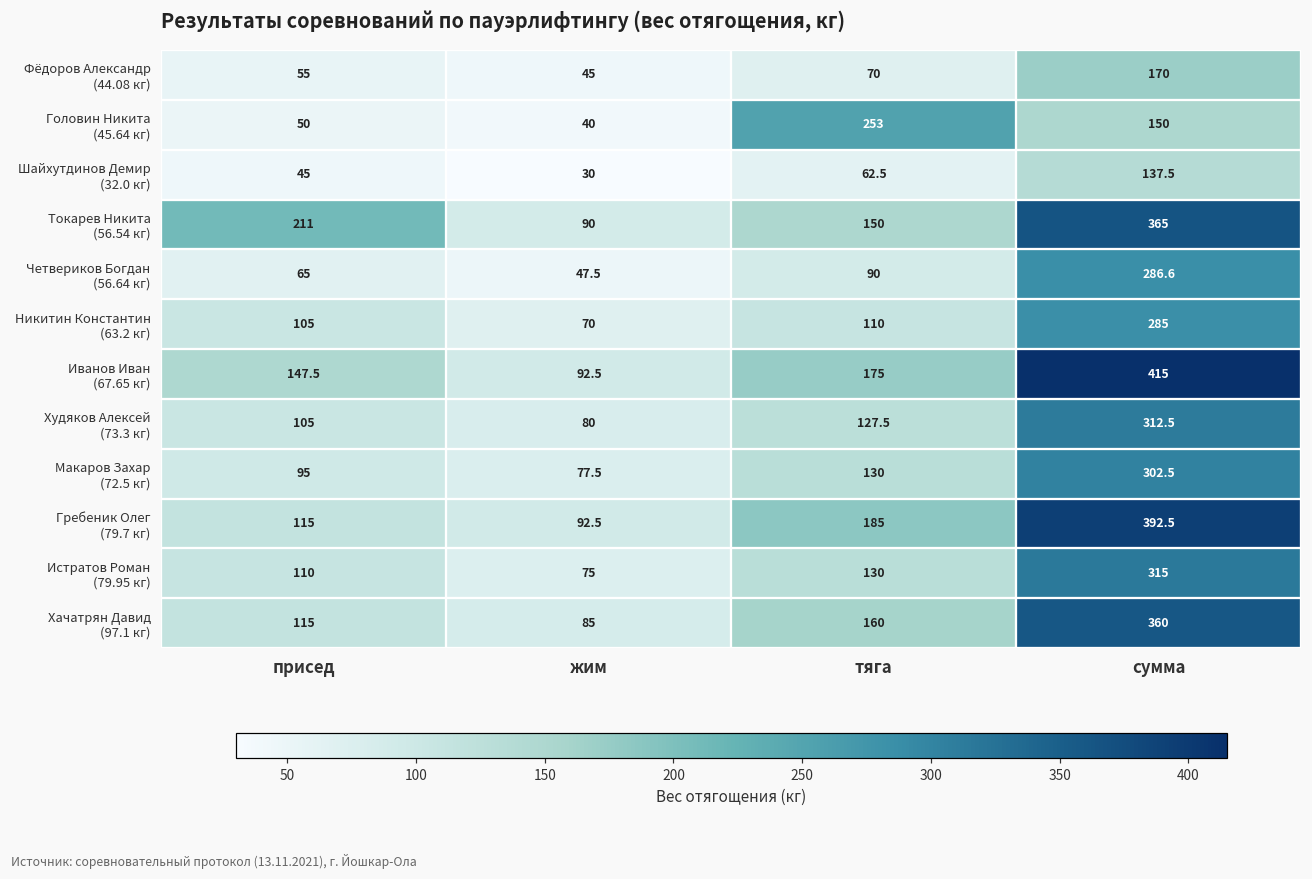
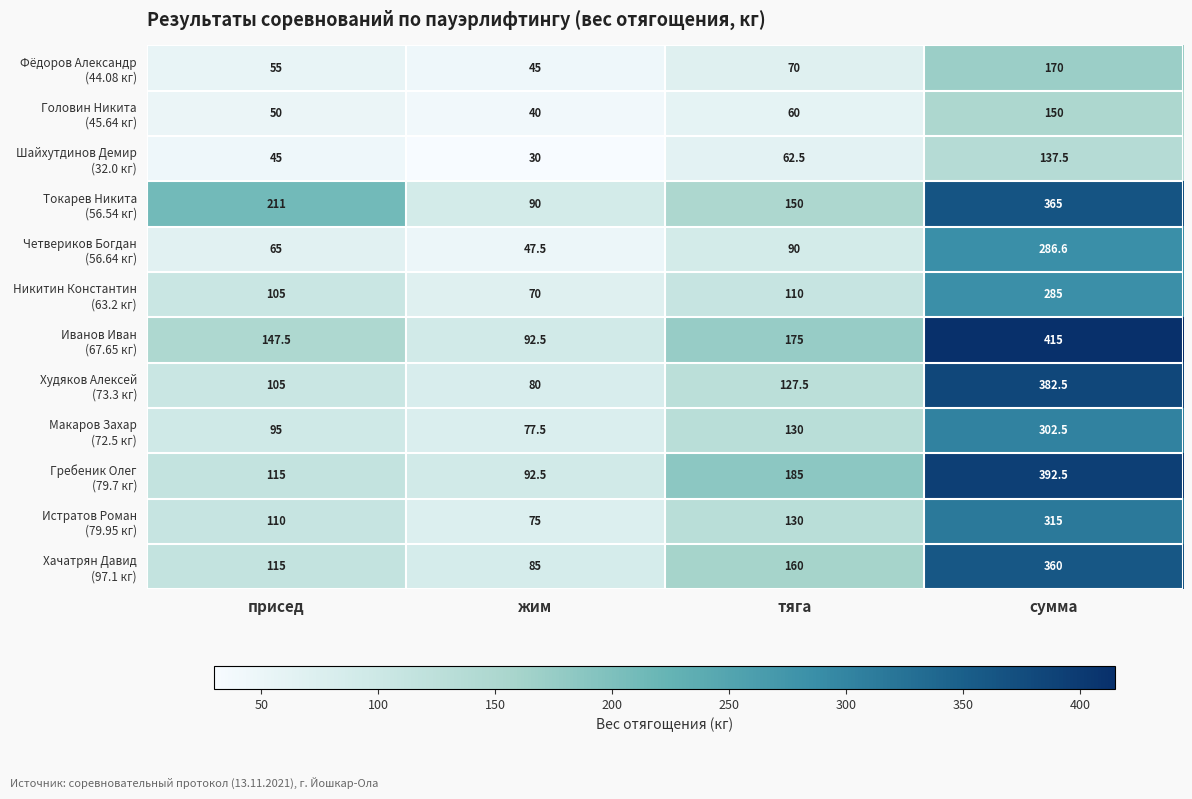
Головин Никита (45.64 кг), тяга: 253 -> 60
Худяков Алексей (73.3 кг), сумма: 312.5 -> 382.5
